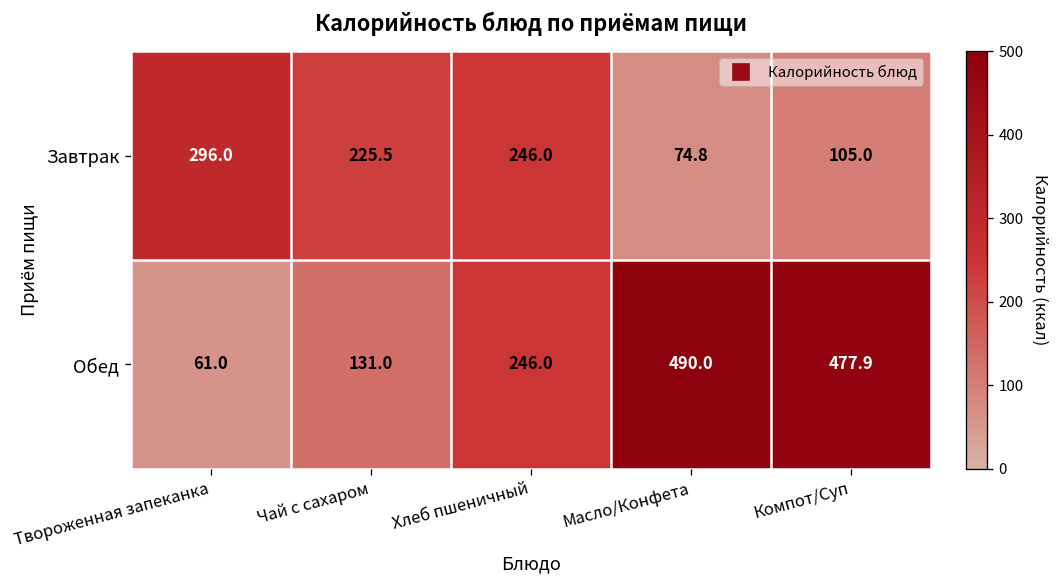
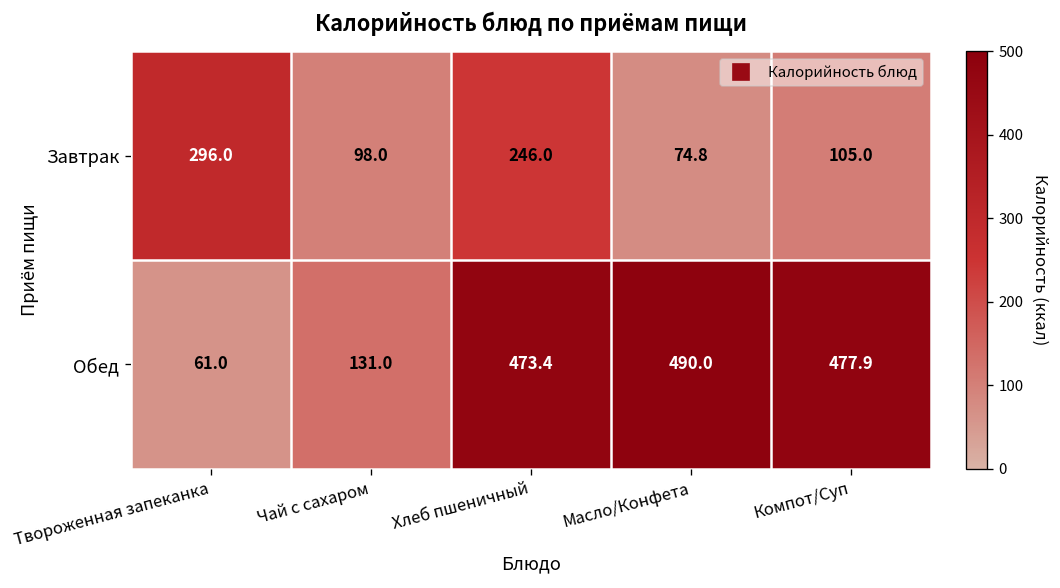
Завтрак, Чай с сахаром: 225.5 -> 98.0
Обед, Хлеб пшеничный: 246.0 -> 473.4
